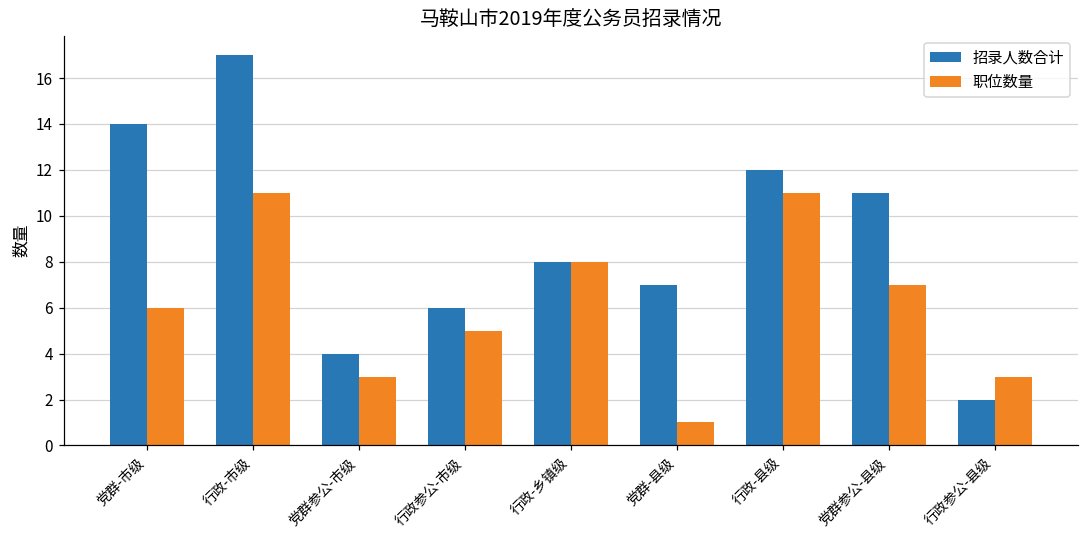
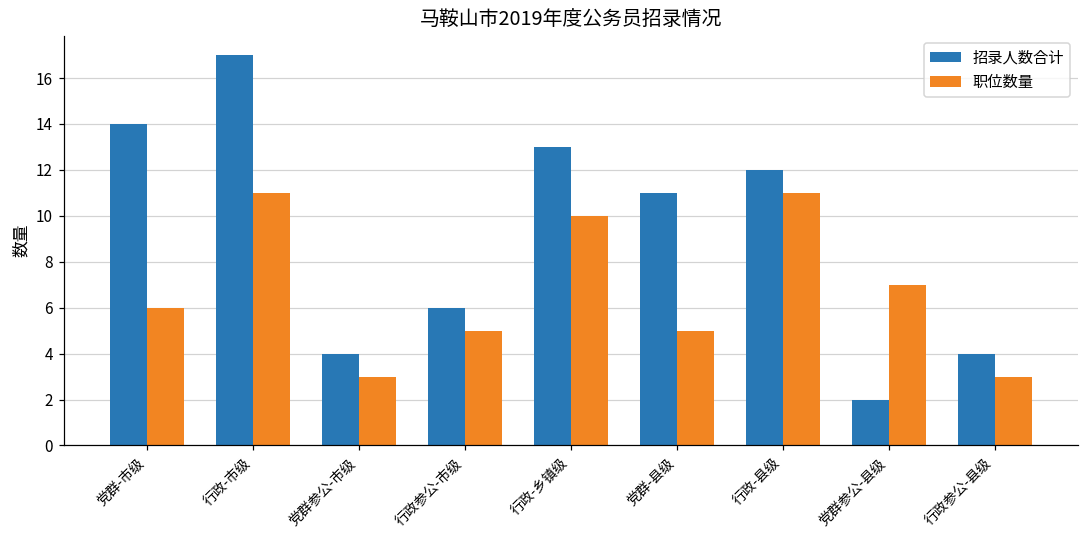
招录人数合计, 行政-乡镇级: 8 -> 13
职位数量, 行政-乡镇级: 8 -> 10
招录人数合计, 党群-县级: 7 -> 11
职位数量, 党群-县级: 1 -> 5
招录人数合计, 党群参公-县级: 11 -> 2
招录人数合计, 行政参公-县级: 2 -> 4
